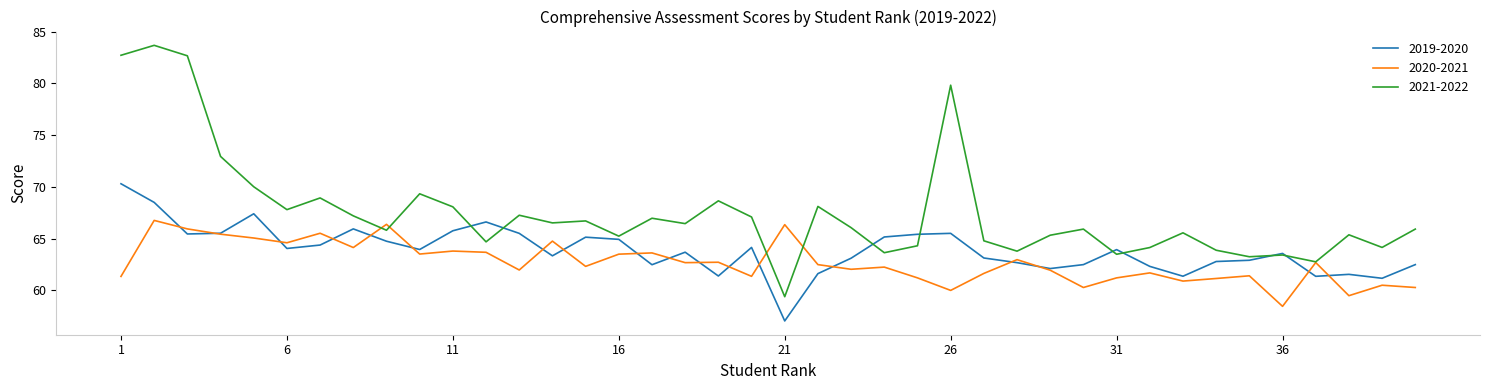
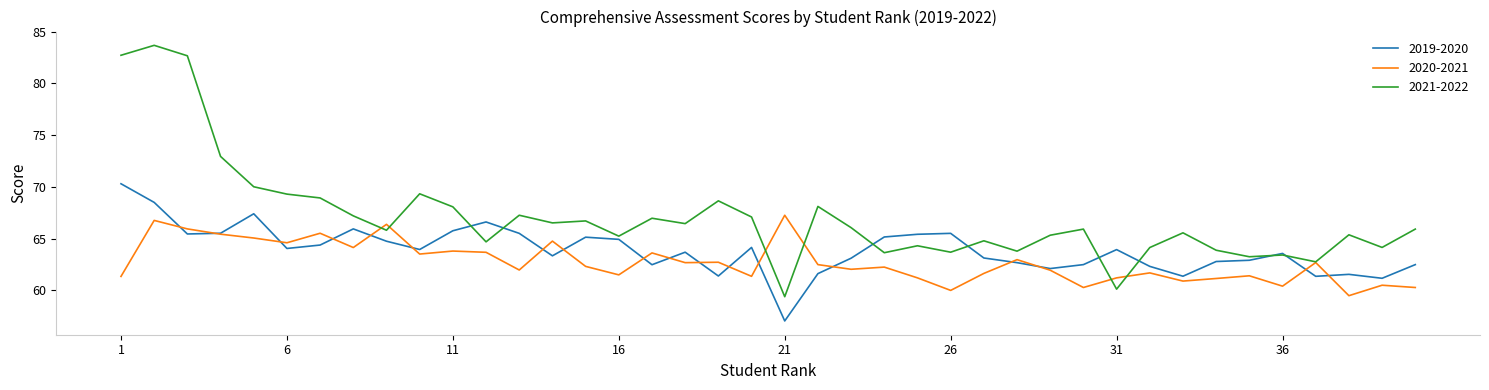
2021-2022, 6: 67.8 -> 69.3
2020-2021, 16: 63.5 -> 61.5
2020-2021, 21: 66.4 -> 67.3
2021-2022, 26: 79.8 -> 63.7
2021-2022, 31: 63.5 -> 60.1
2020-2021, 36: 58.5 -> 60.4
